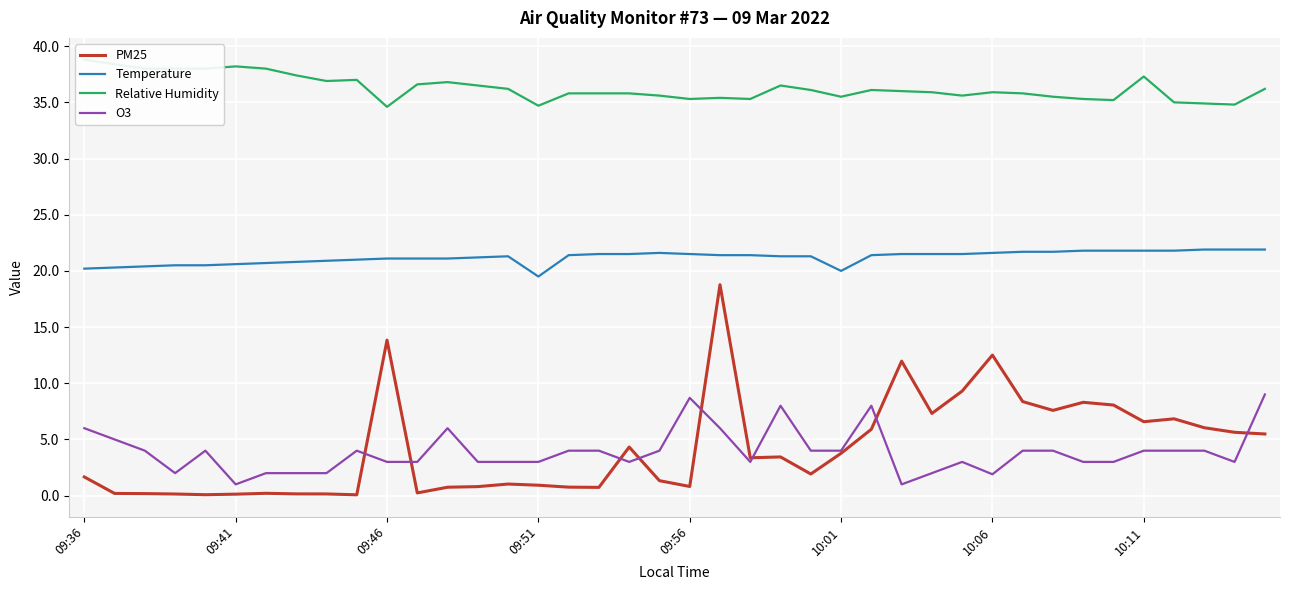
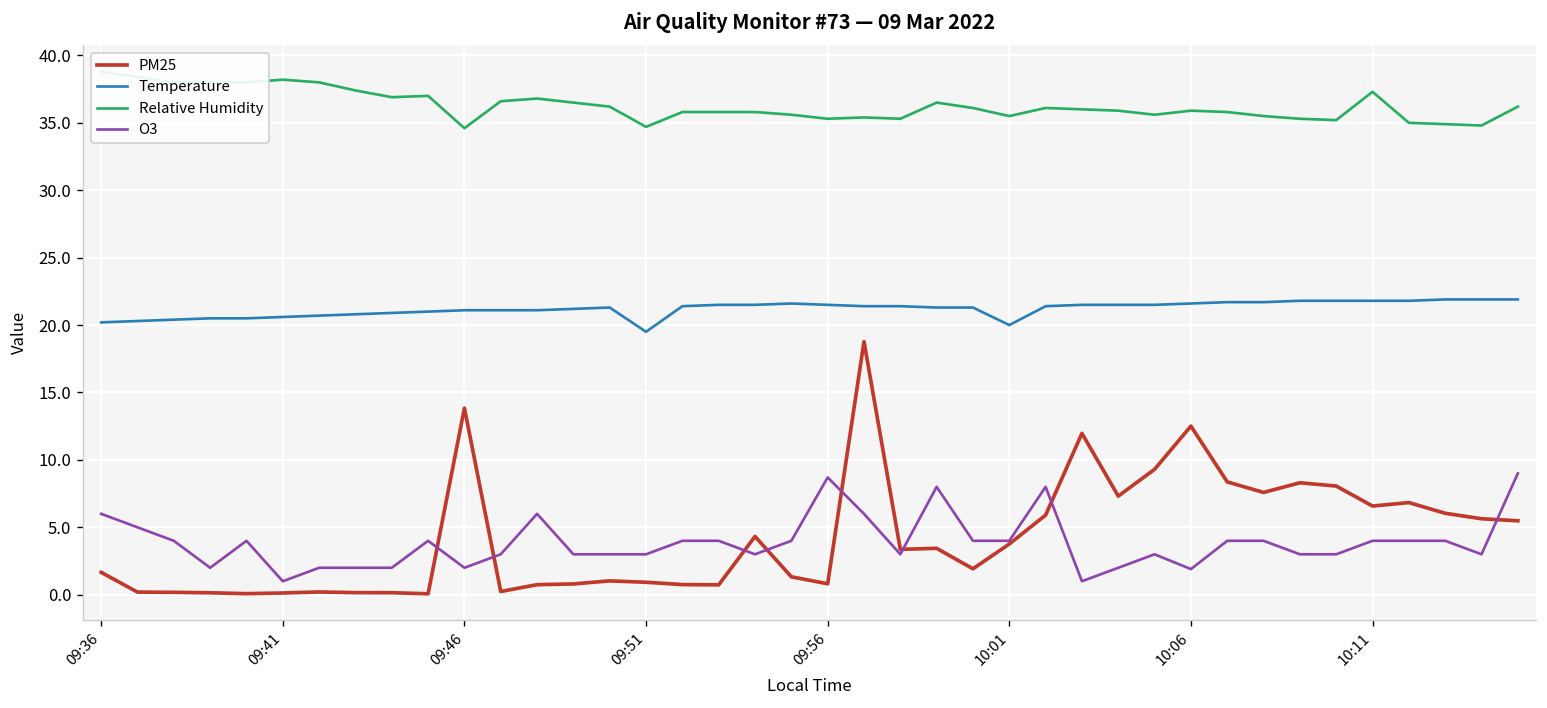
O3, 09:46: 3 -> 2
